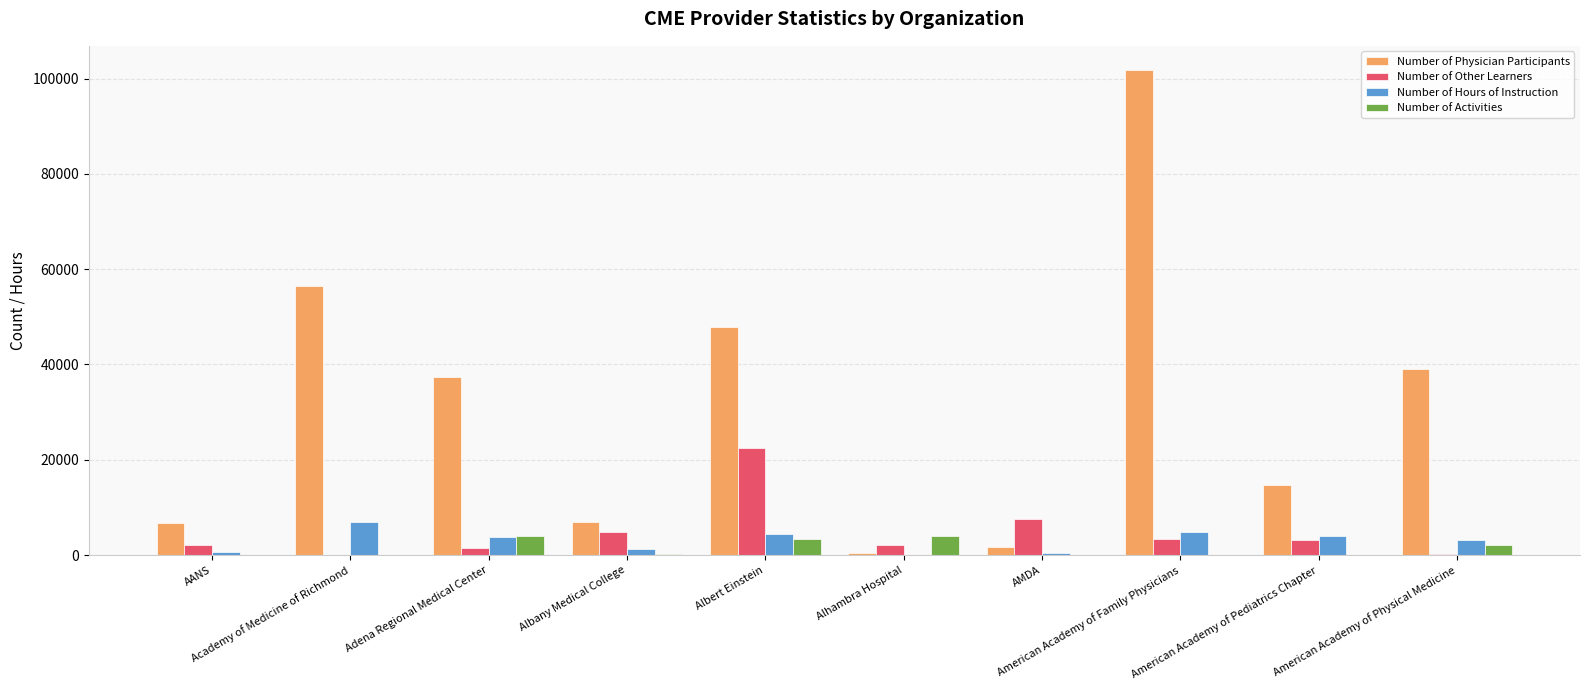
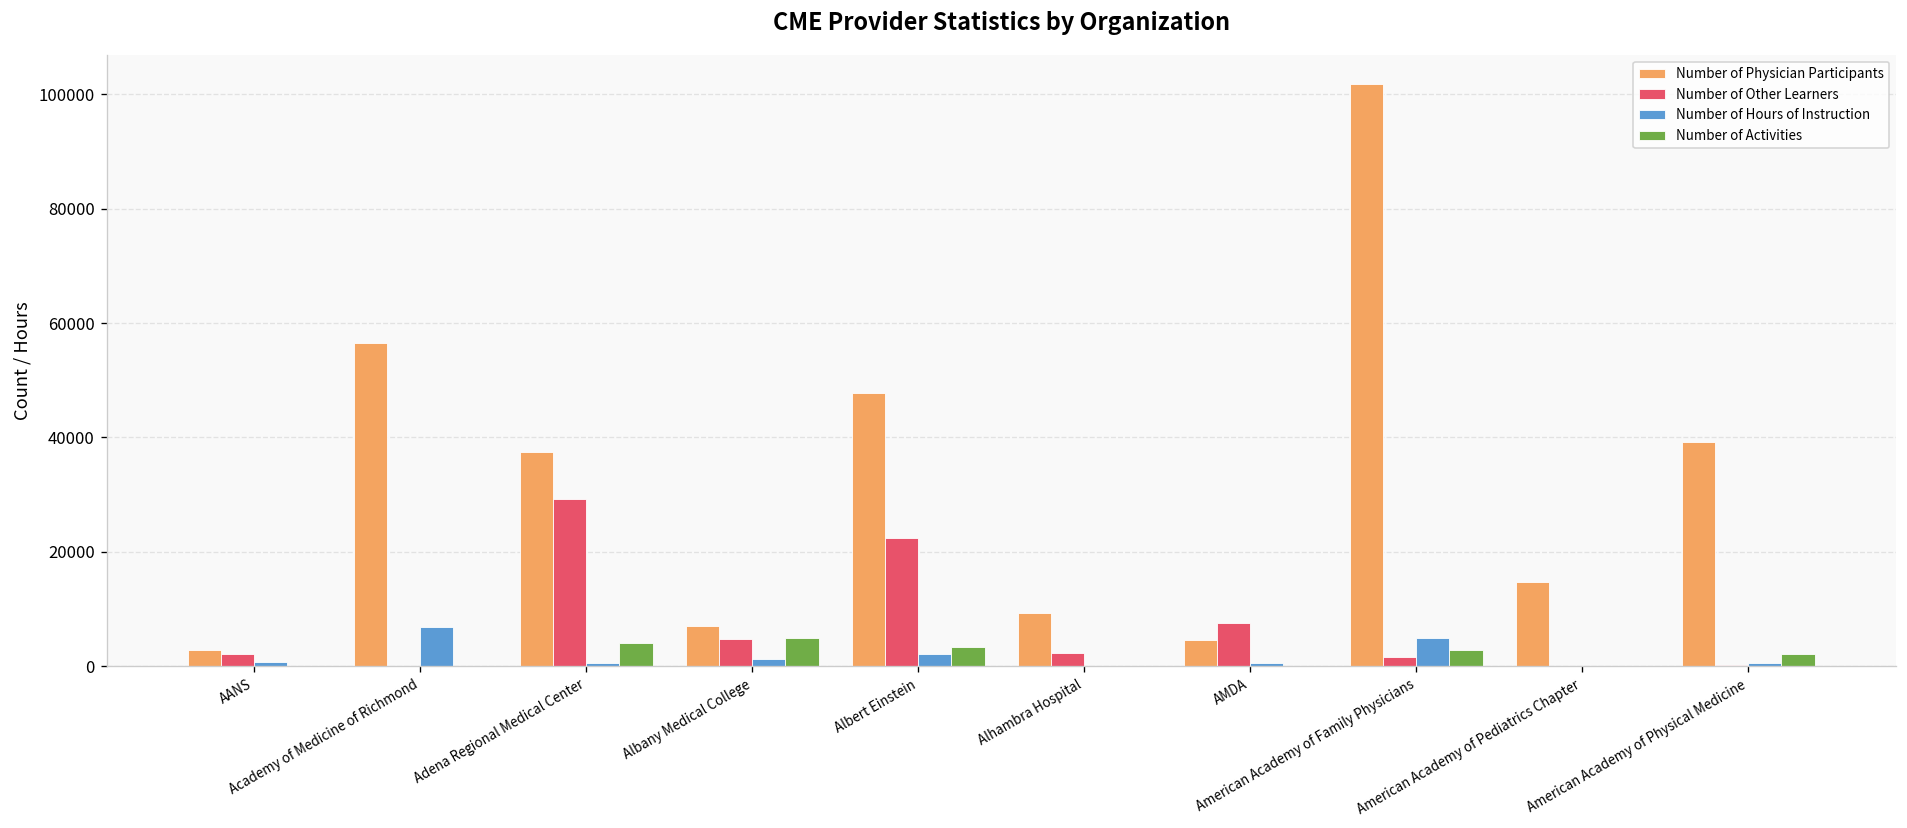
Number of Physician Participants, AANS: 7000 -> 3000
Number of Other Learners, Adena Regional Medical Center: 2000 -> 29000
Number of Hours of Instruction, Adena Regional Medical Center: 4000 -> 0
Number of Activities, Albany Medical College: 0 -> 5000
Number of Hours of Instruction, Albert Einstein: 5000 -> 2000
Number of Physician Participants, Alhambra Hospital: 0 -> 9000
Number of Activities, Alhambra Hospital: 4000 -> 0
Number of Physician Participants, AMDA: 2000 -> 5000
Number of Other Learners, American Academy of Family Physicians: 3000 -> 2000
Number of Activities, American Academy of Family Physicians: 0 -> 3000
Number of Other Learners, American Academy of Pediatrics Chapter: 3000 -> 0
Number of Hours of Instruction, American Academy of Pediatrics Chapter: 4000 -> 0
Number of Hours of Instruction, American Academy of Physical Medicine: 3000 -> 1000
